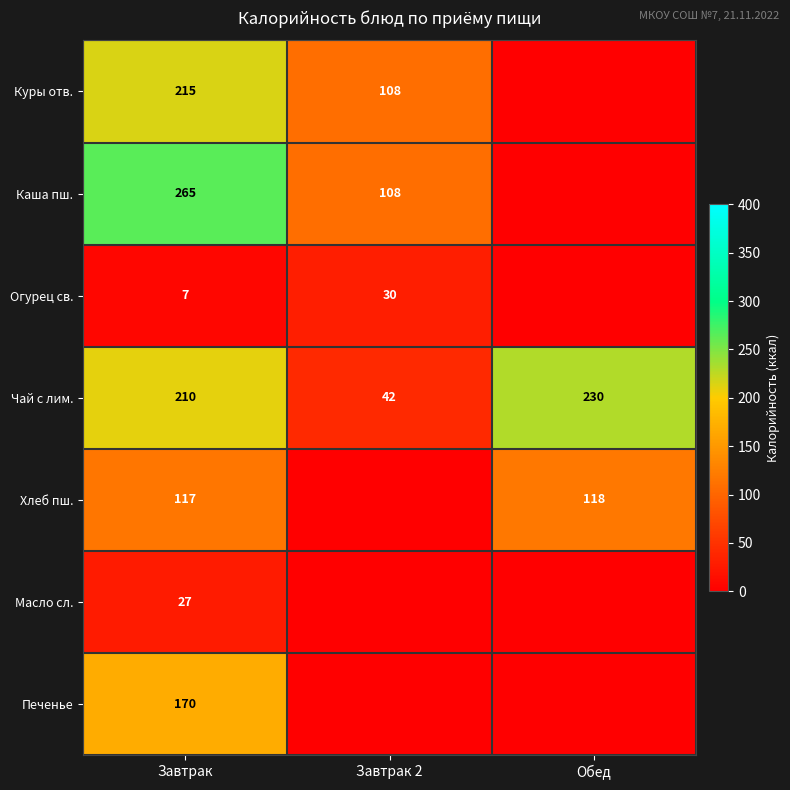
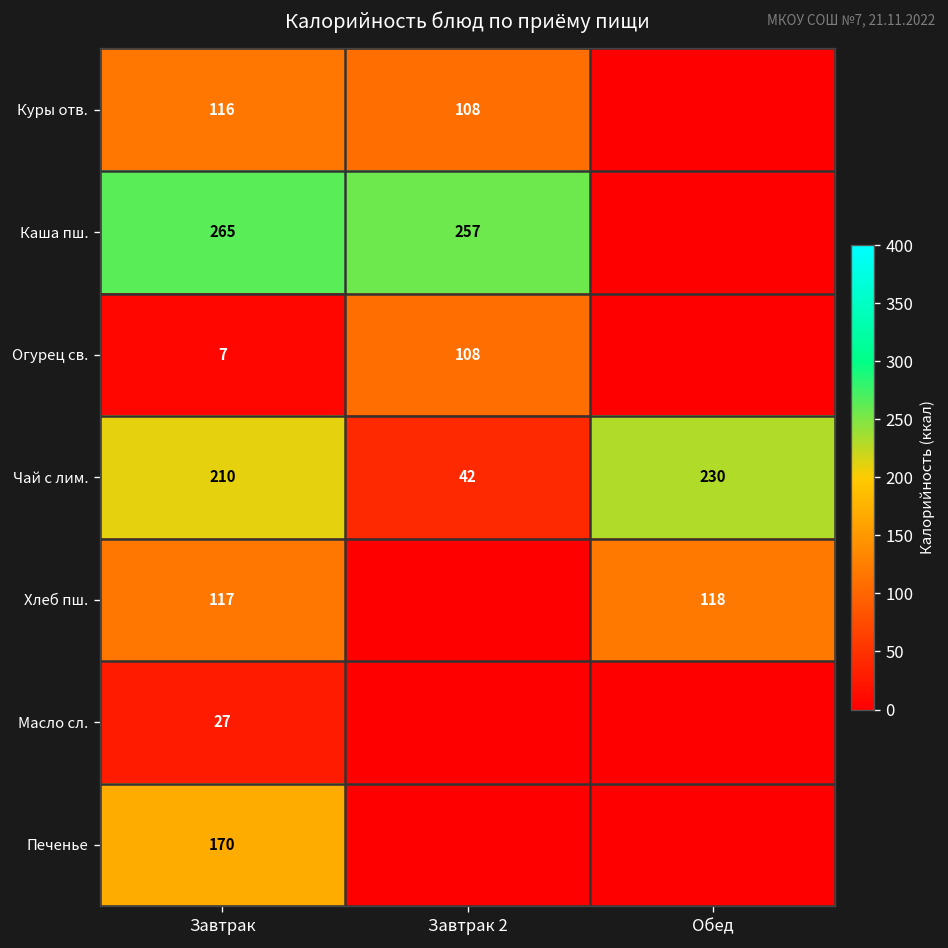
Куры отв., Завтрак: 215 -> 116
Каша пш., Завтрак 2: 108 -> 257
Огурец св., Завтрак 2: 30 -> 108
